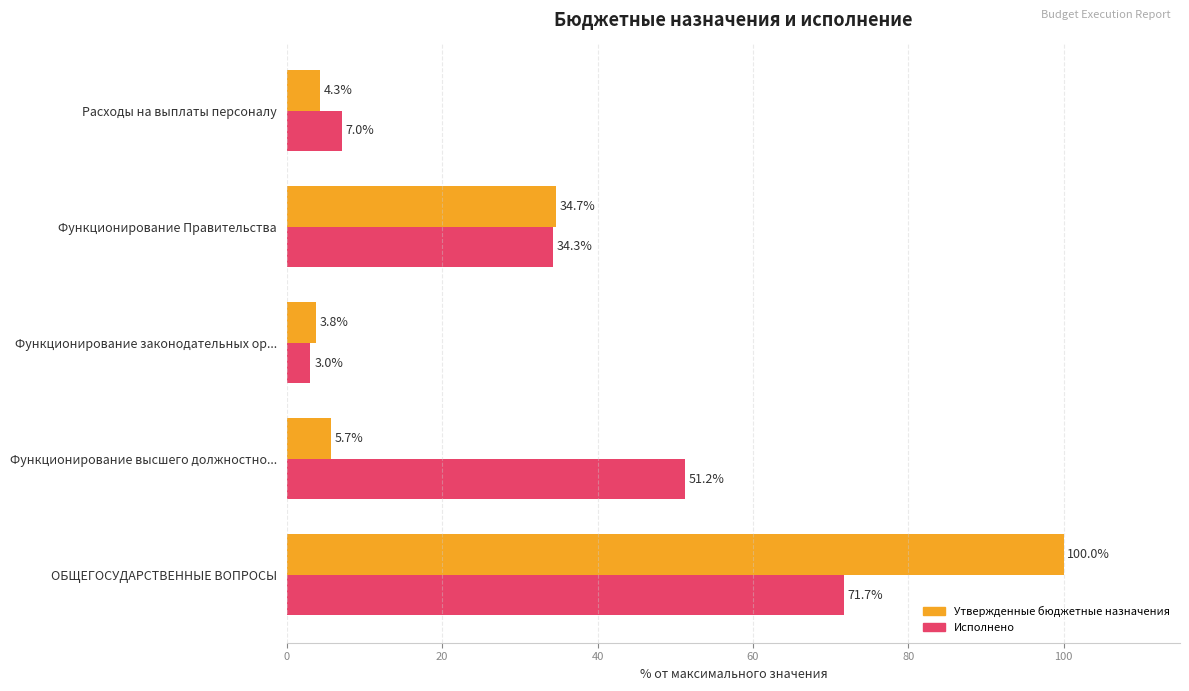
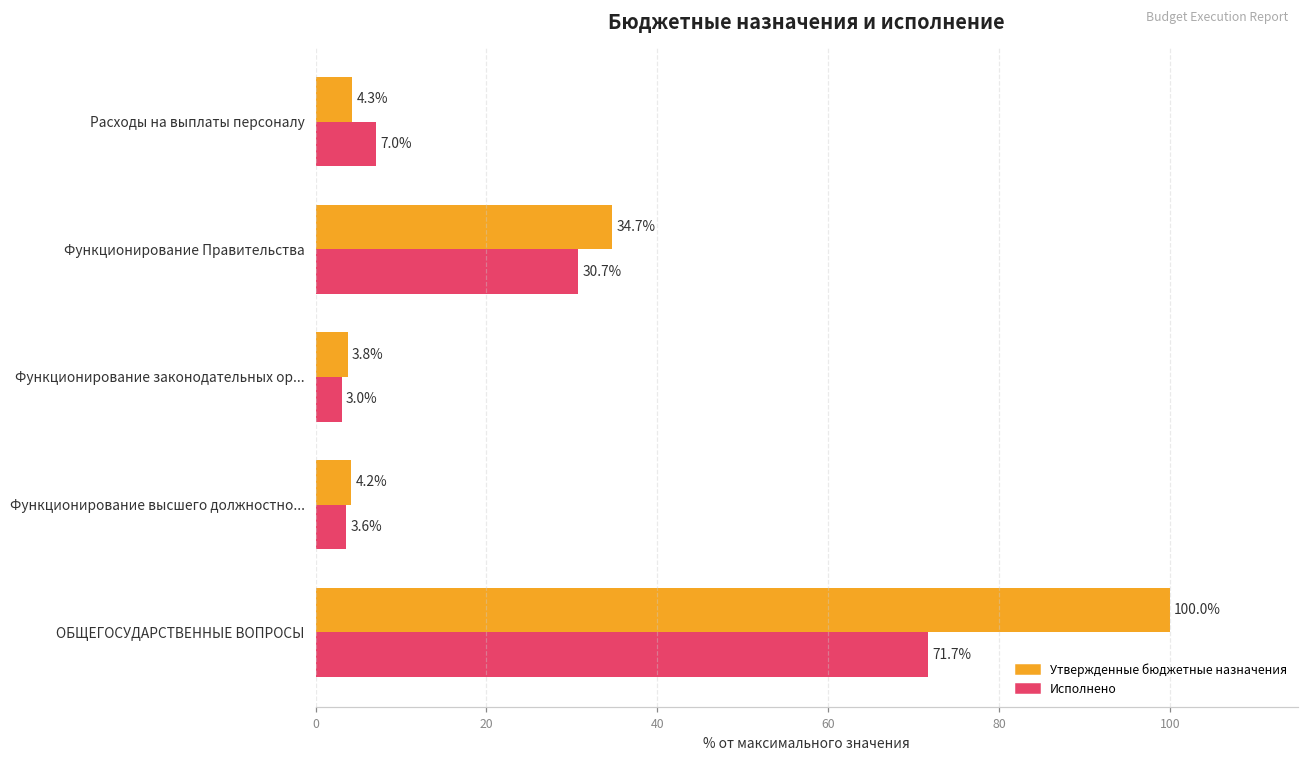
Исполнено, Функционирование Правительства: 34.3% -> 30.7%
Утвержденные бюджетные назначения, Функционирование высшего должностно...: 5.7% -> 4.2%
Исполнено, Функционирование высшего должностно...: 51.2% -> 3.6%
